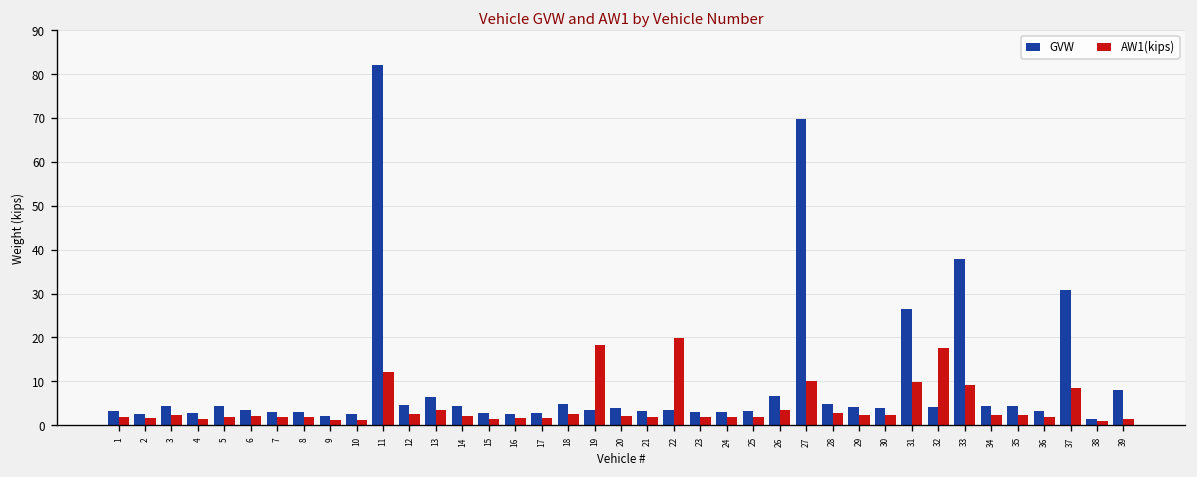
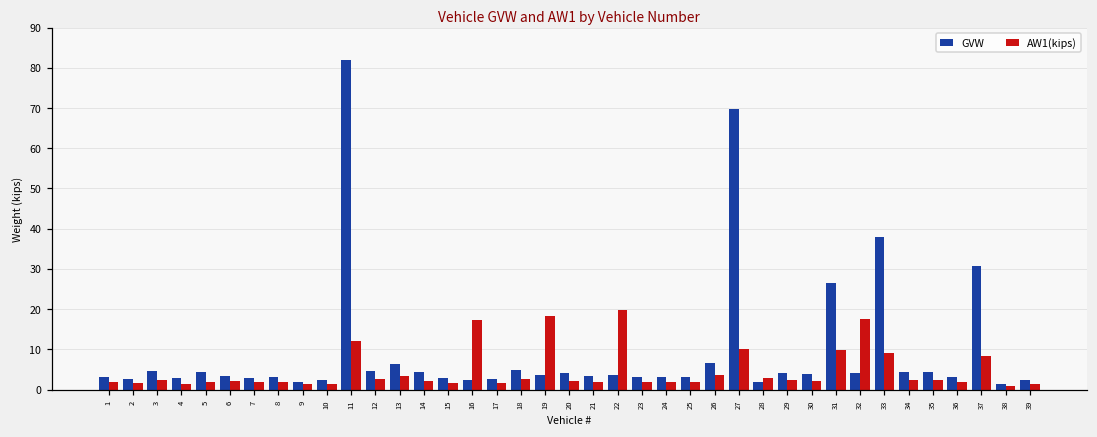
AW1(kips), 16: 2 -> 17
GVW, 28: 5 -> 2
GVW, 39: 8 -> 2
